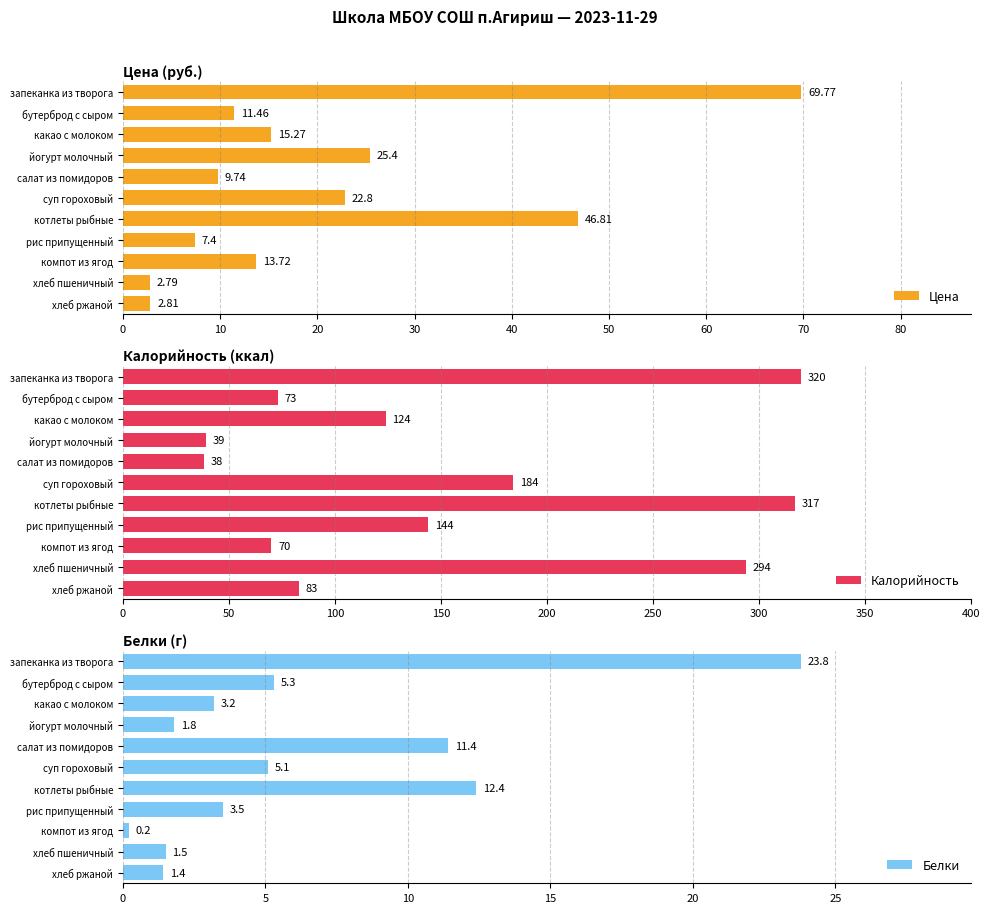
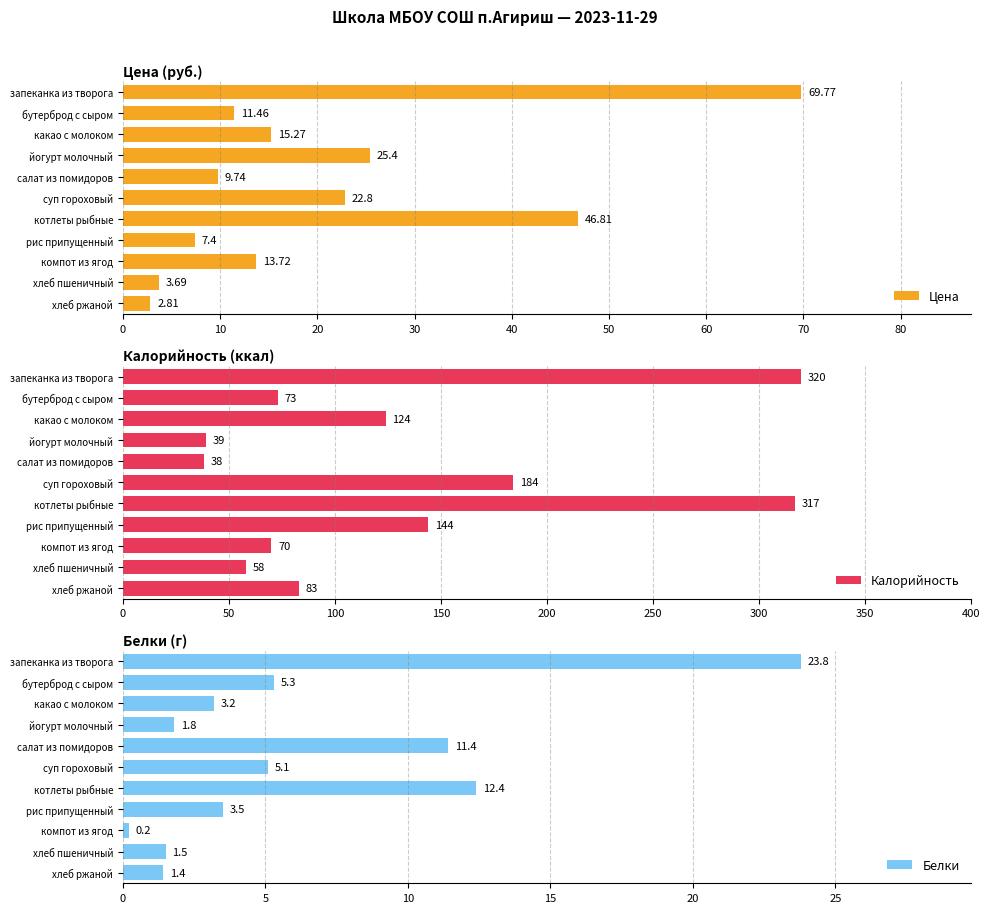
Цена (руб.), хлеб пшеничный: 2.79 -> 3.69
Калорийность (ккал), хлеб пшеничный: 294 -> 58
